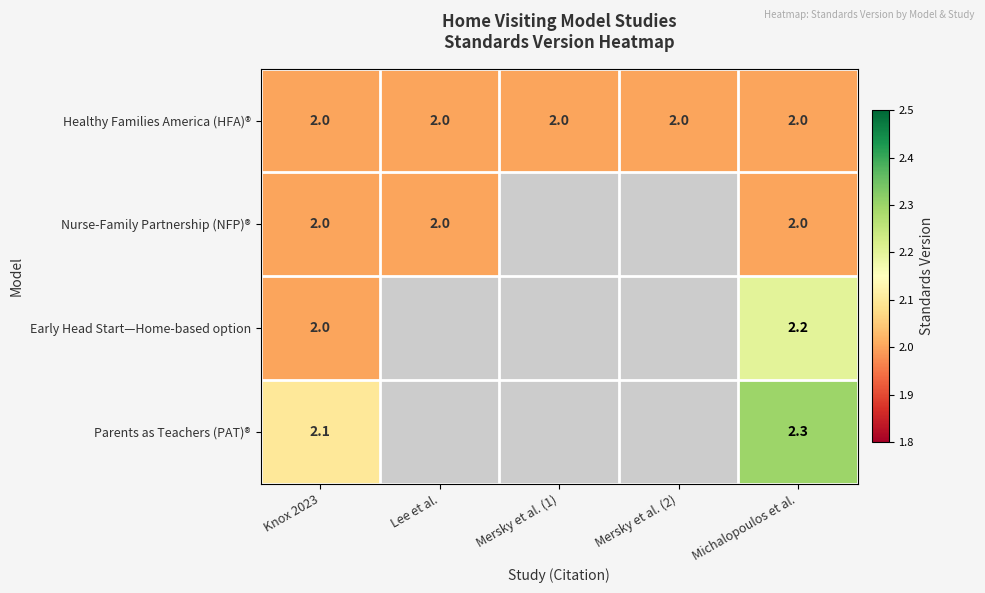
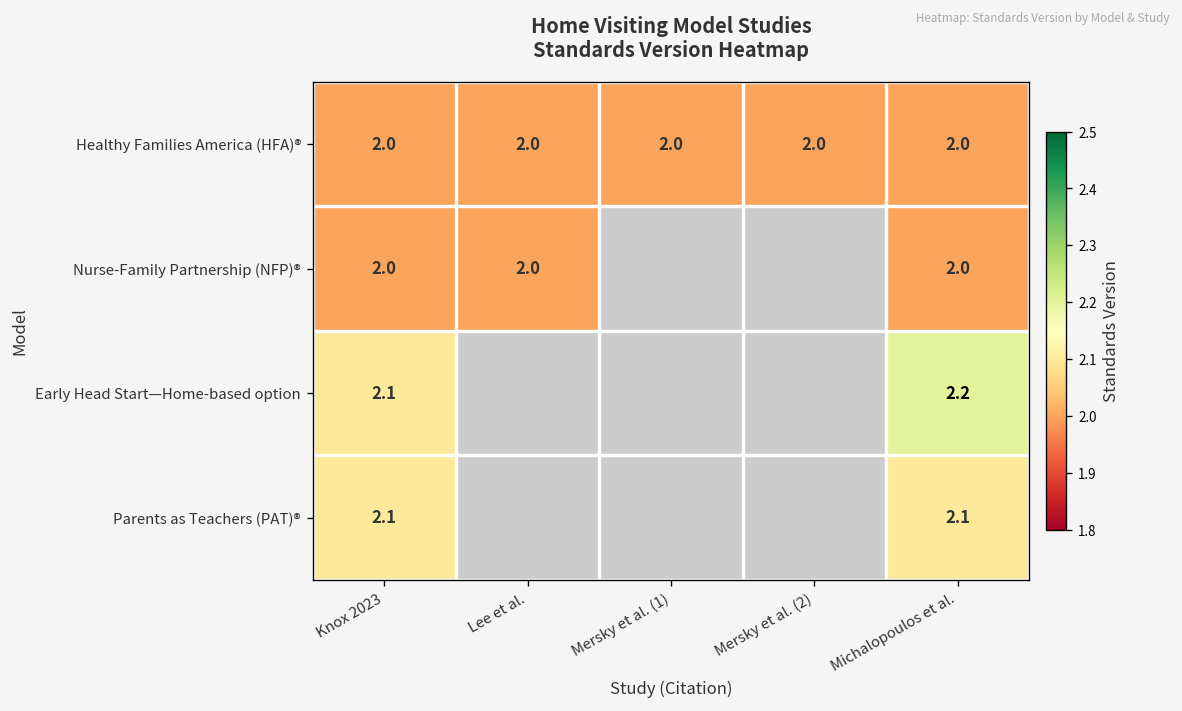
Early Head Start—Home-based option, Knox 2023: 2.0 -> 2.1
Parents as Teachers (PAT)®, Michalopoulos et al.: 2.3 -> 2.1
